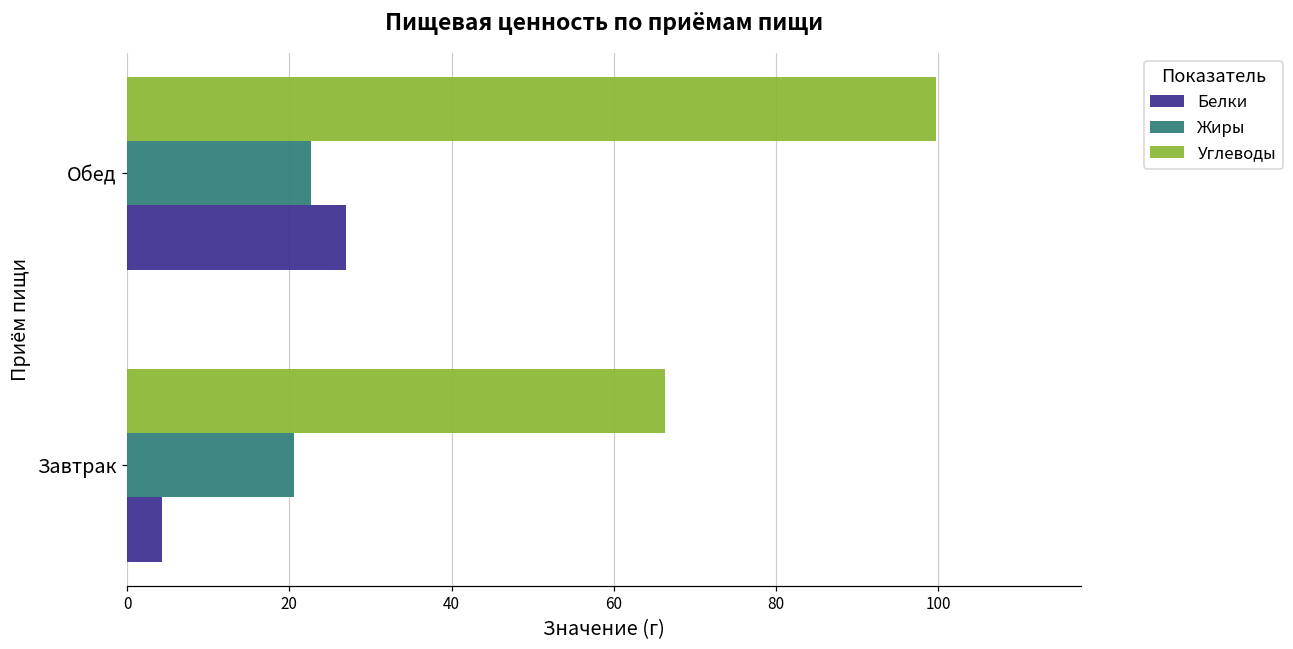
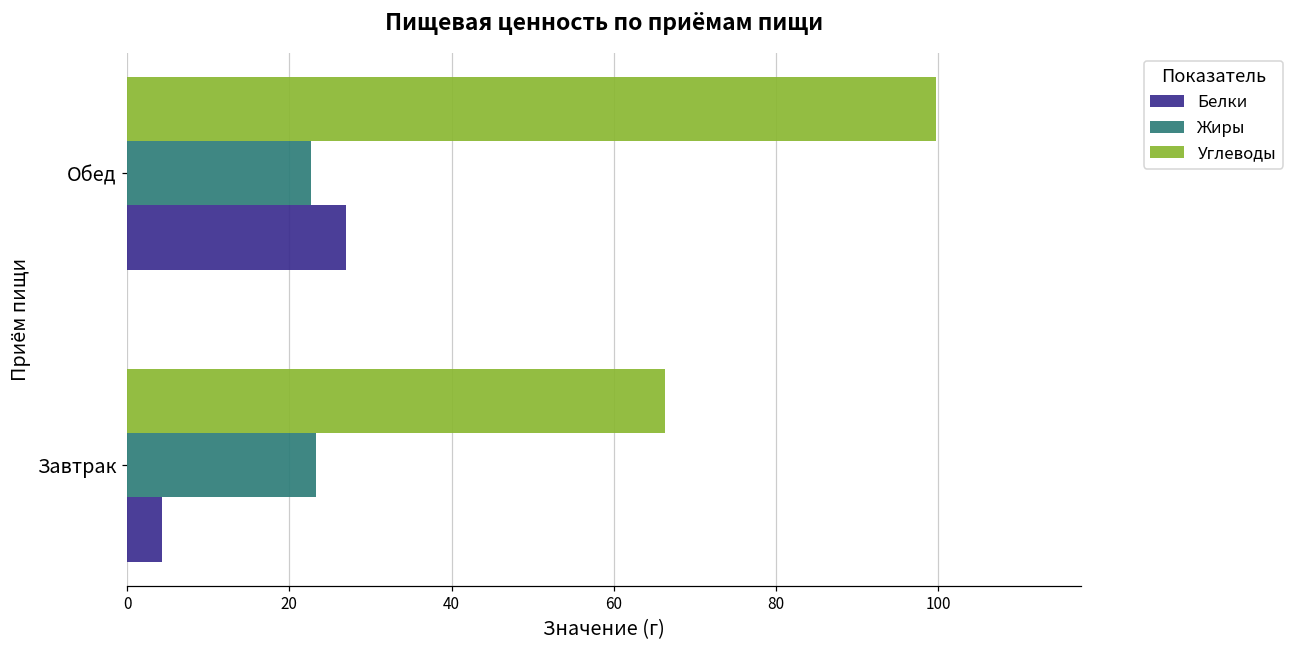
Жиры, Завтрак: 21 -> 23
